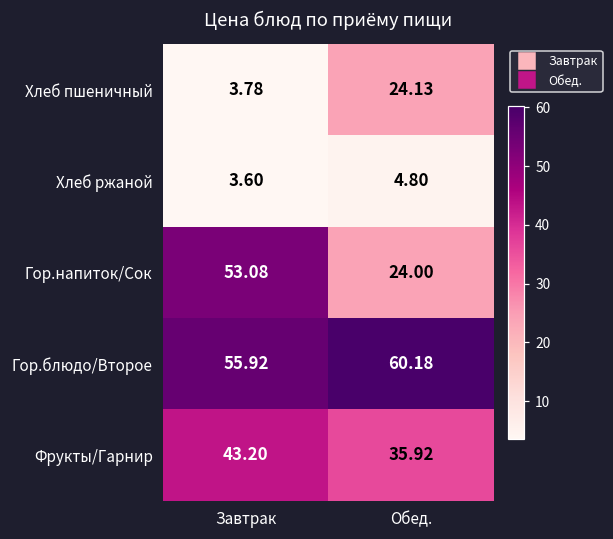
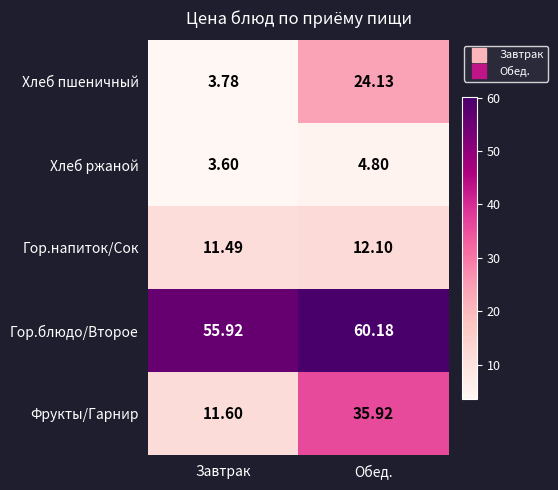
Гор.напиток/Сок, Завтрак: 53.08 -> 11.49
Гор.напиток/Сок, Обед.: 24.00 -> 12.10
Фрукты/Гарнир, Завтрак: 43.20 -> 11.60
